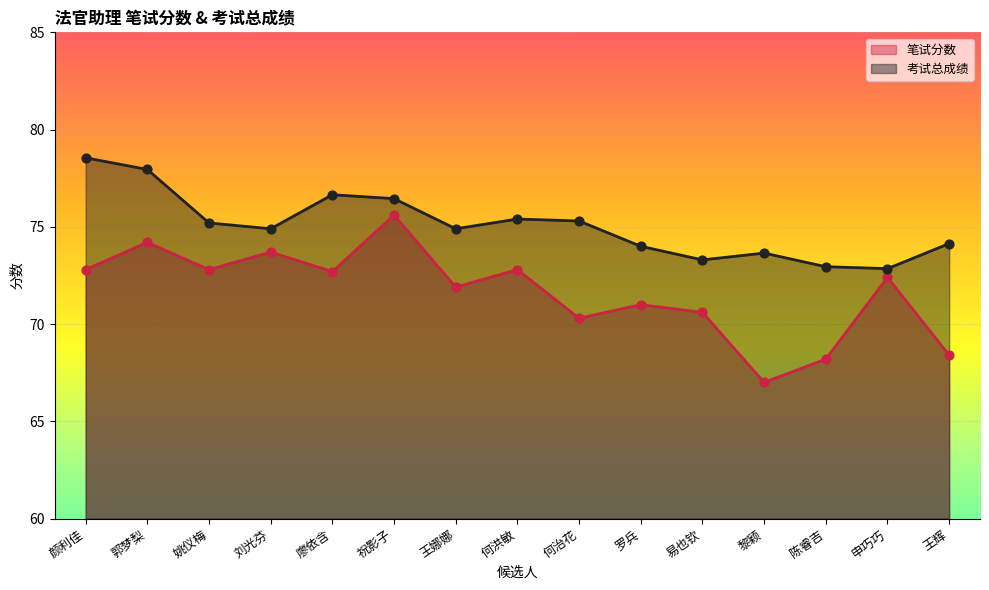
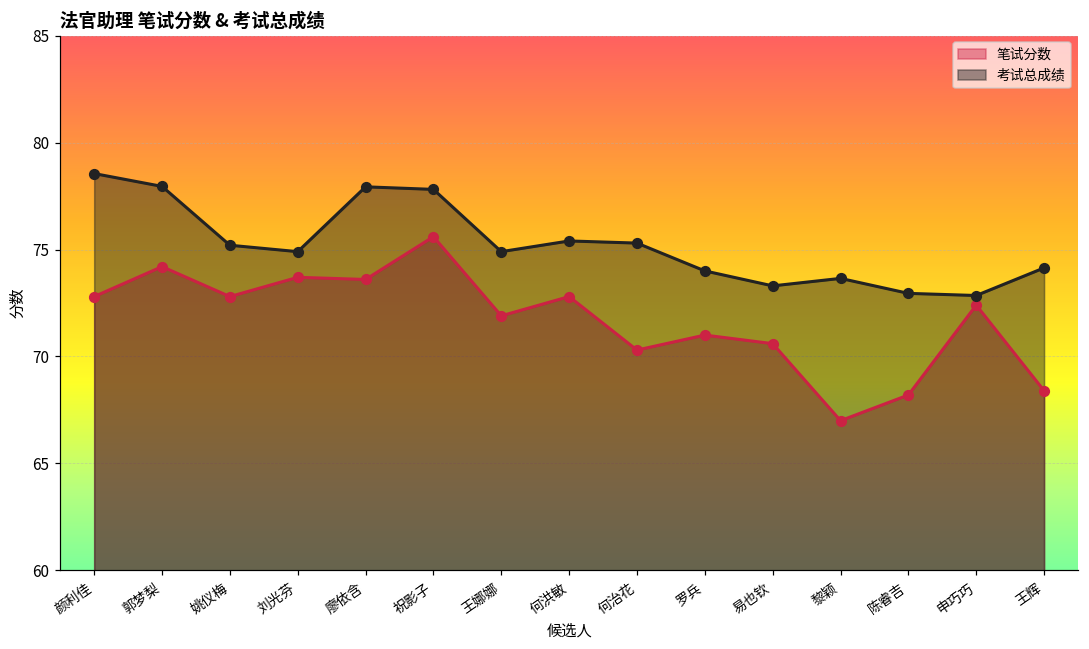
笔试分数, 廖依含: 72.7 -> 73.6
考试总成绩, 廖依含: 76.7 -> 77.9
考试总成绩, 祝影子: 76.5 -> 77.8
